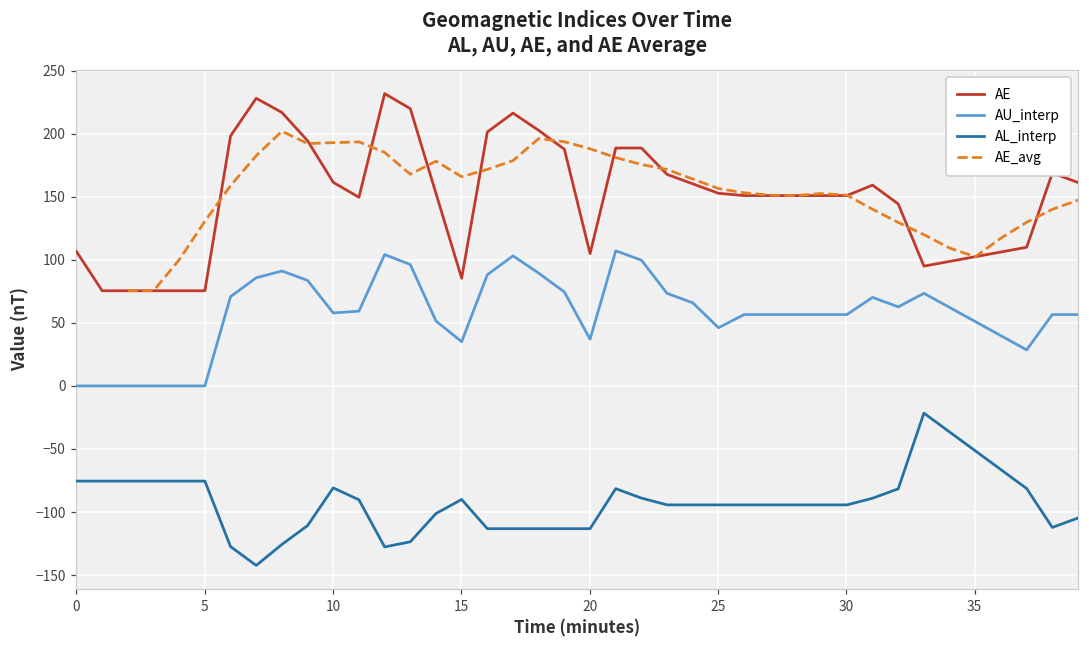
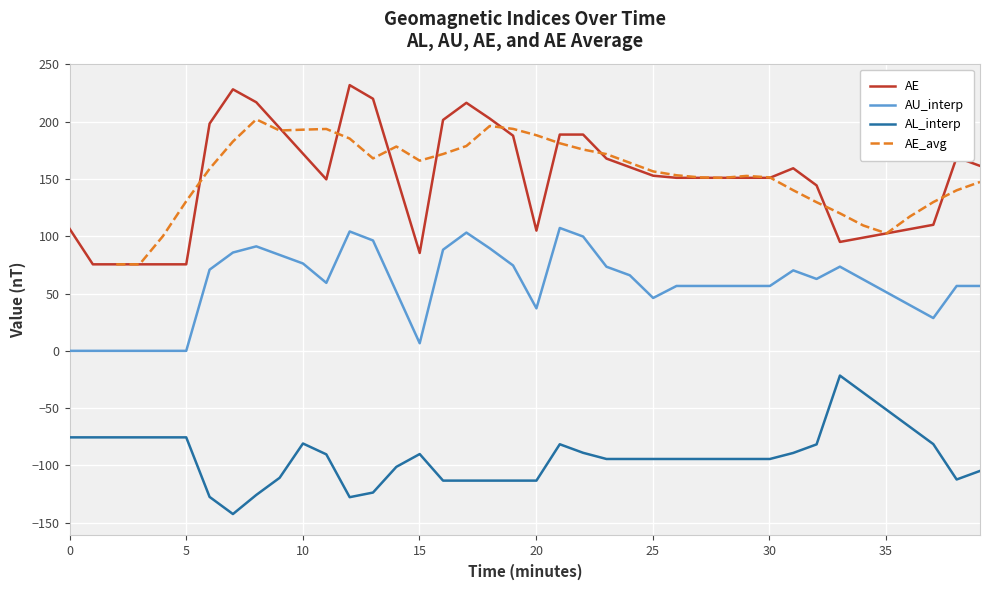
AE, 10: 161 -> 172
AU_interp, 10: 58 -> 76
AU_interp, 15: 35 -> 7
